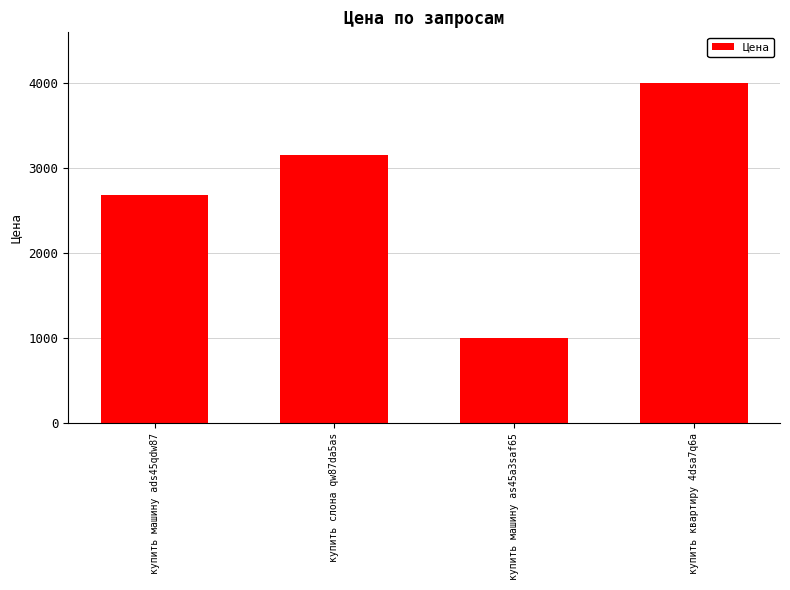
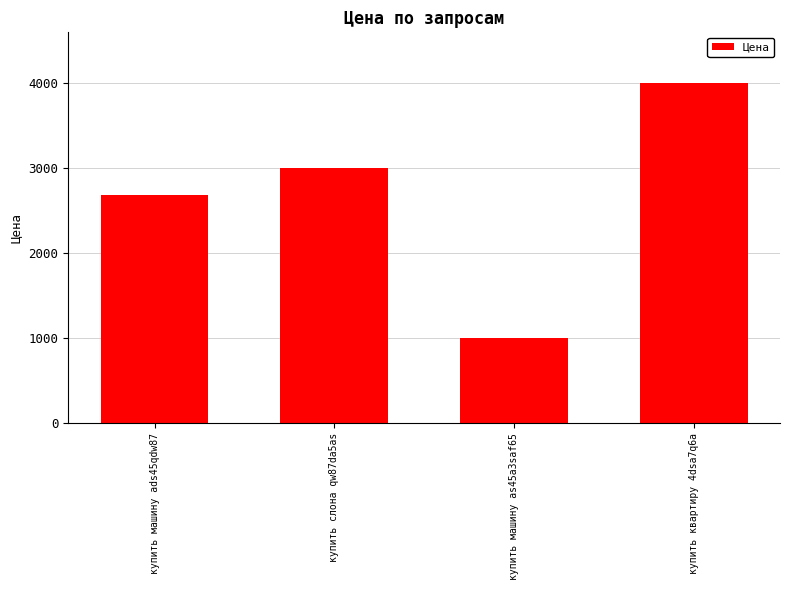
купить слона qw87da5as: 3200 -> 3000
